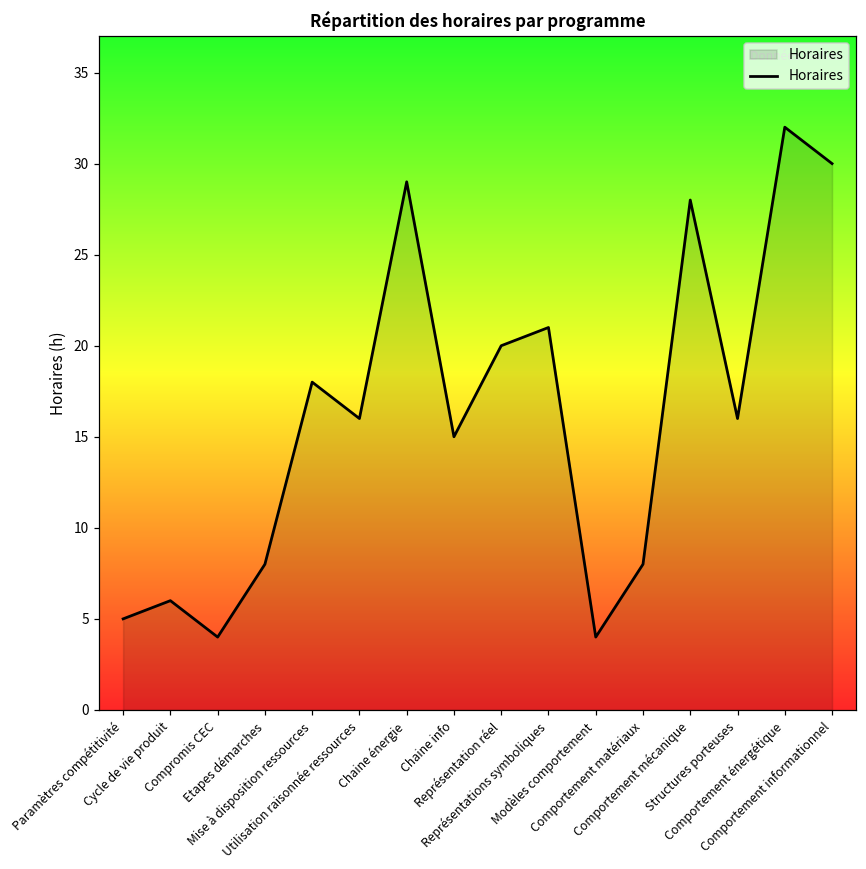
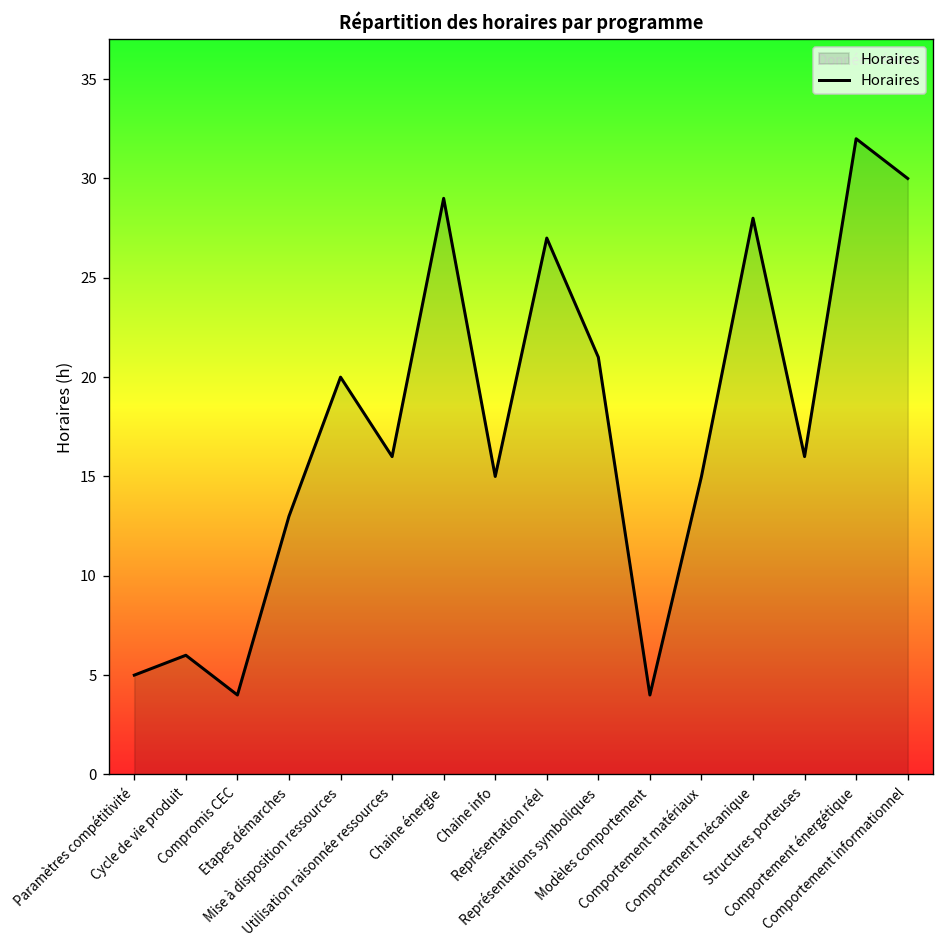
Etapes démarches: 8 -> 13
Mise à disposition ressources: 18 -> 20
Représentation réel: 20 -> 27
Comportement matériaux: 8 -> 15
